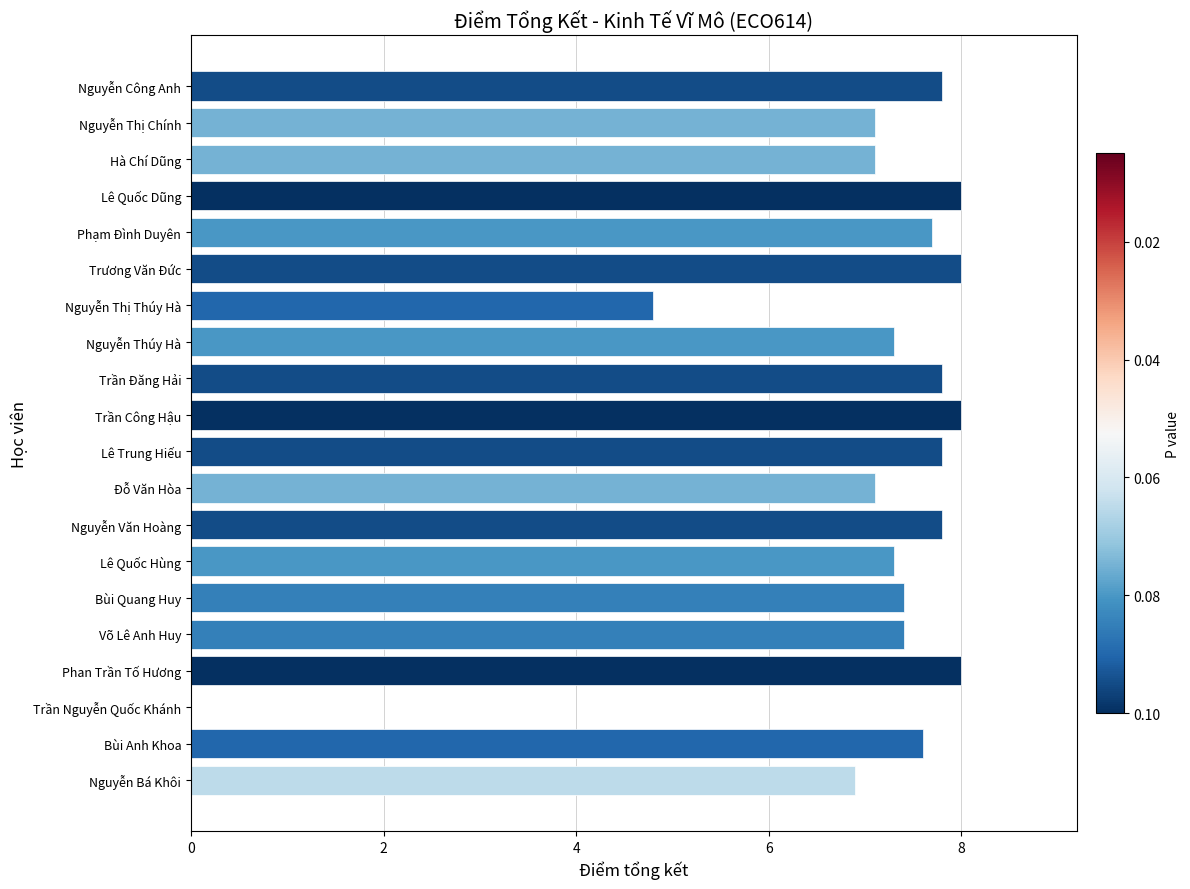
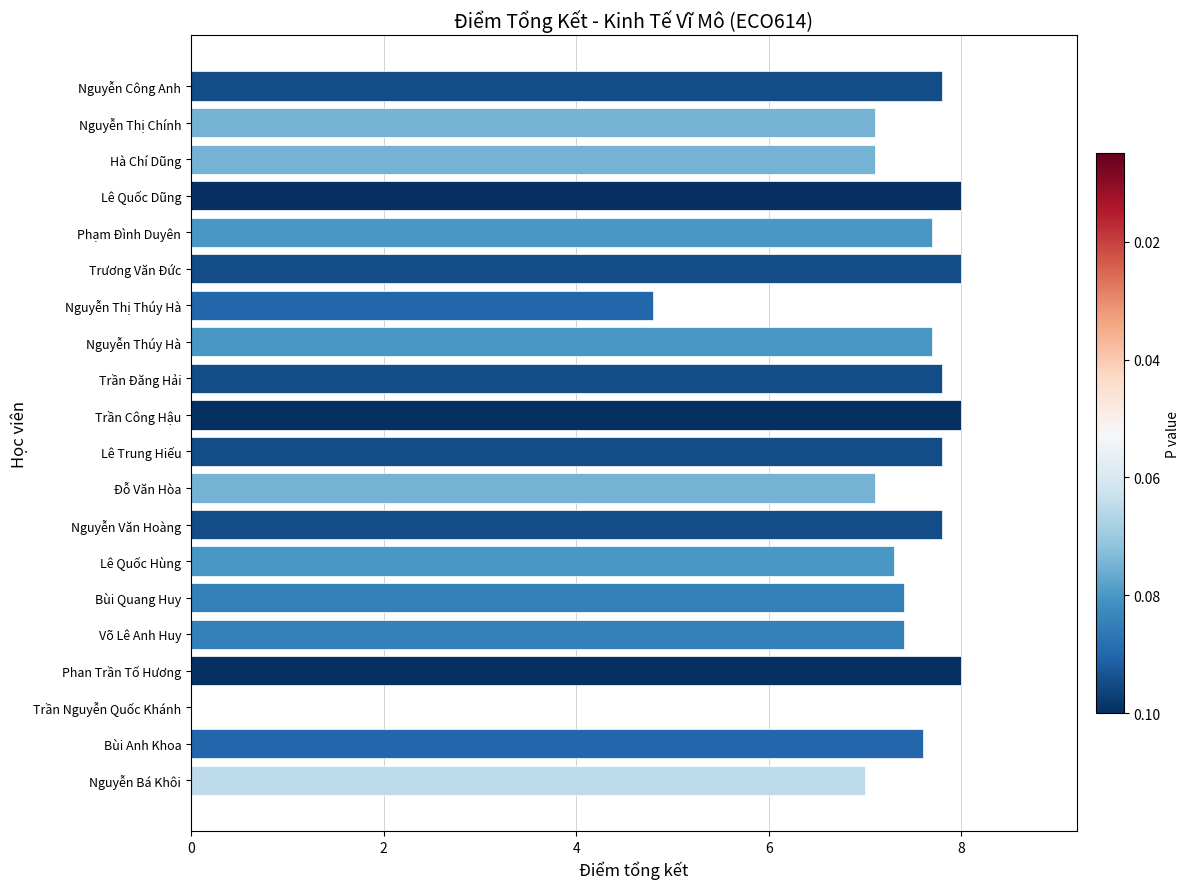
Nguyễn Thúy Hà: 7.3 -> 7.7
Nguyễn Bá Khôi: 6.9 -> 7.0
